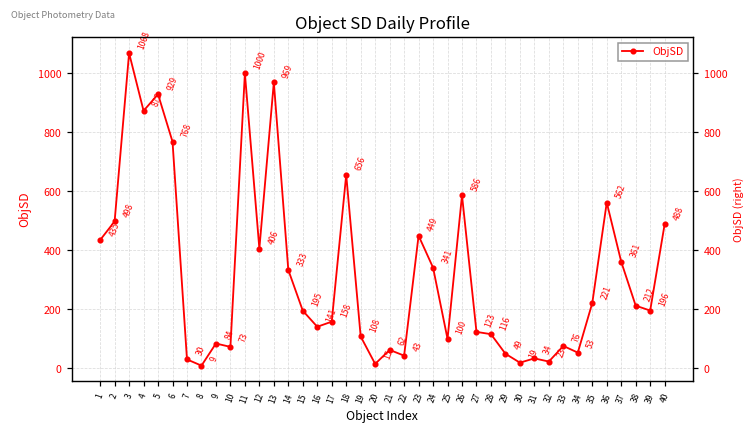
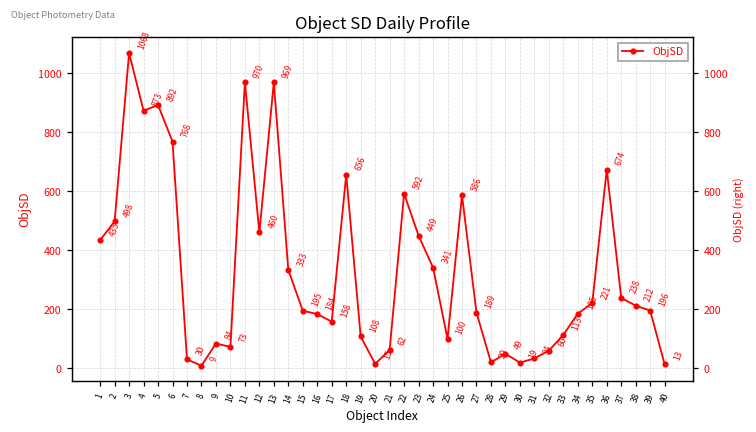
5: 929 -> 892
11: 1000 -> 970
12: 406 -> 460
16: 141 -> 184
22: 43 -> 592
27: 123 -> 189
28: 116 -> 20
32: 23 -> 60
33: 76 -> 113
34: 53 -> 185
36: 562 -> 674
37: 361 -> 238
40: 488 -> 13
